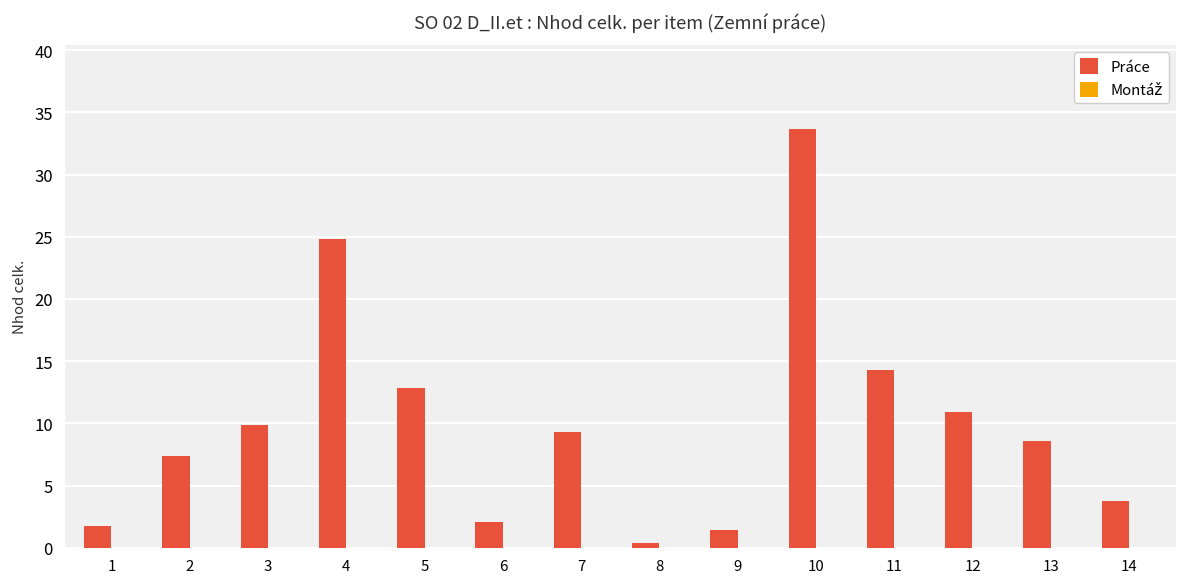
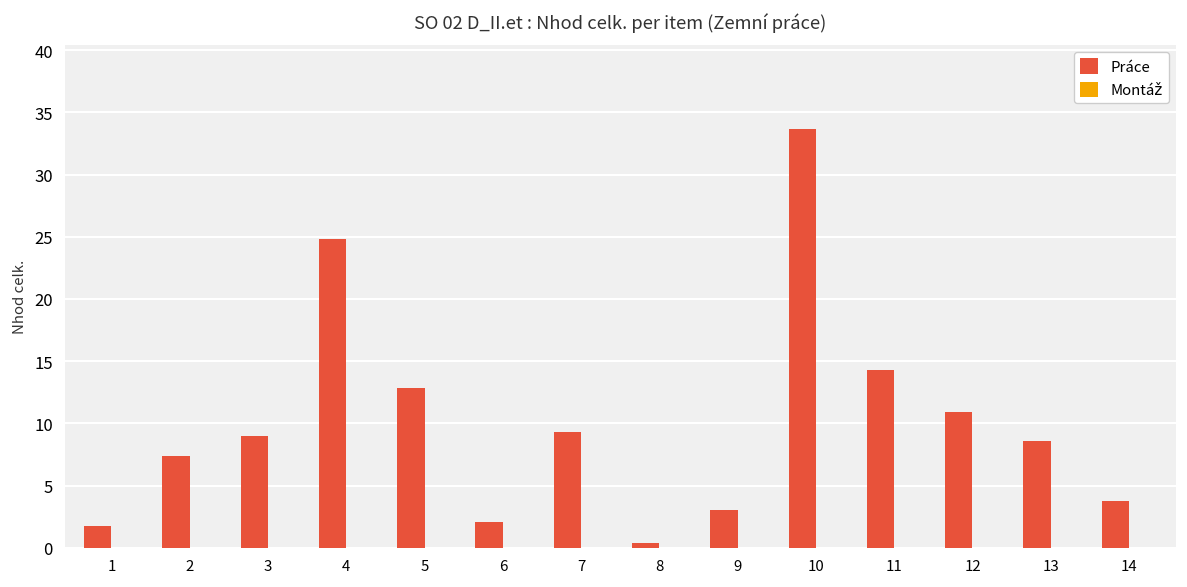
Práce, 3: 9.9 -> 9.0
Práce, 9: 1.4 -> 3.1
